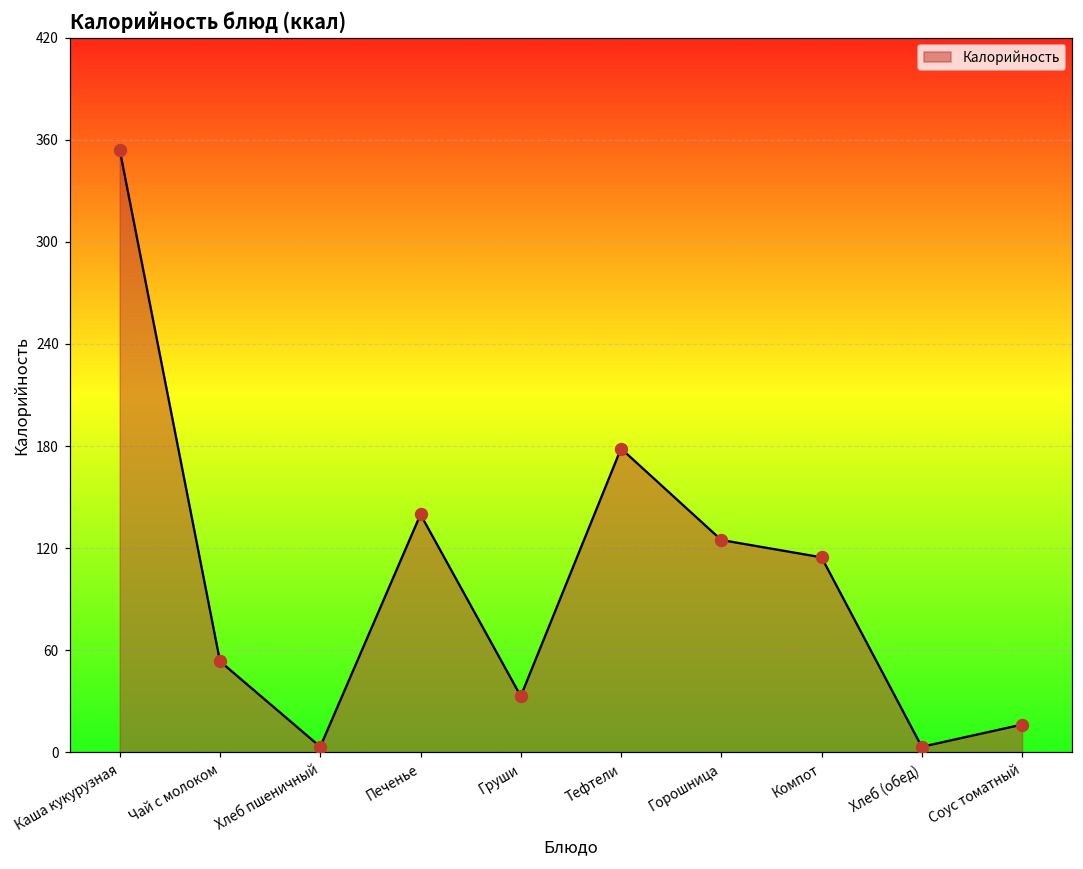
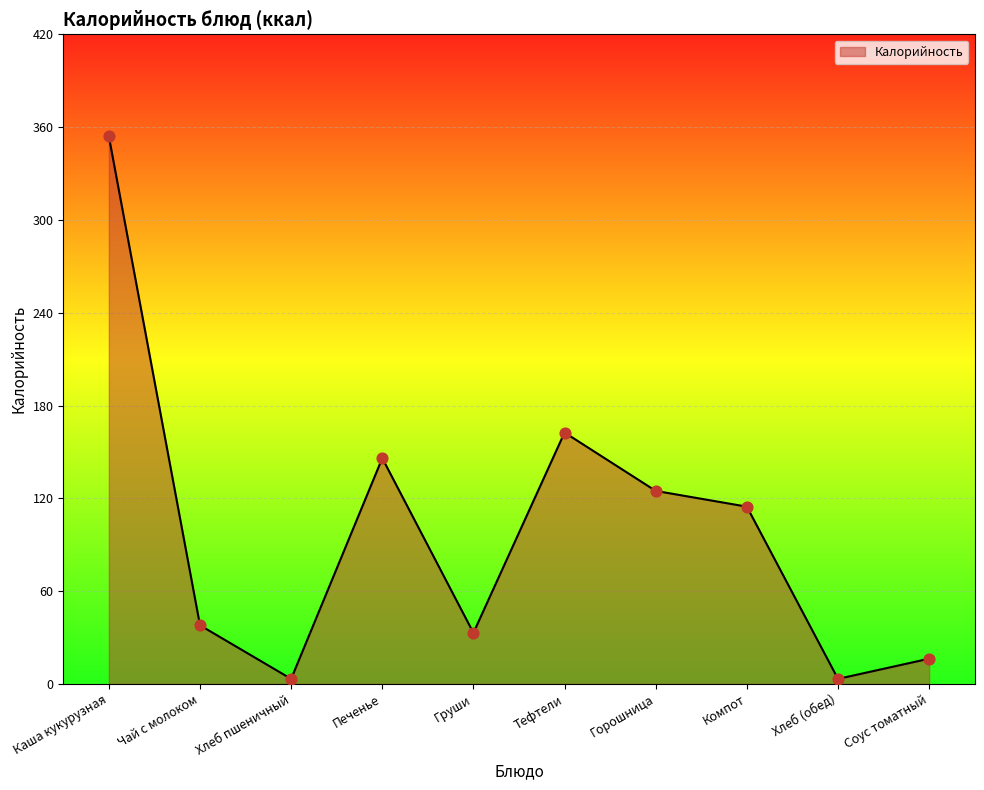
Чай с молоком: 54 -> 38
Печенье: 140 -> 146
Тефтели: 179 -> 163
